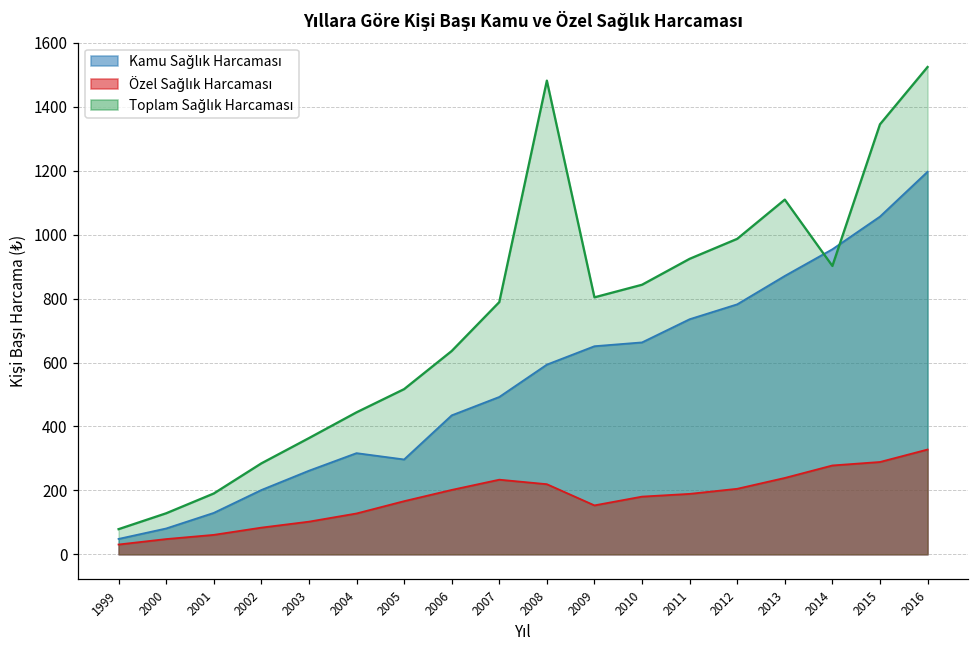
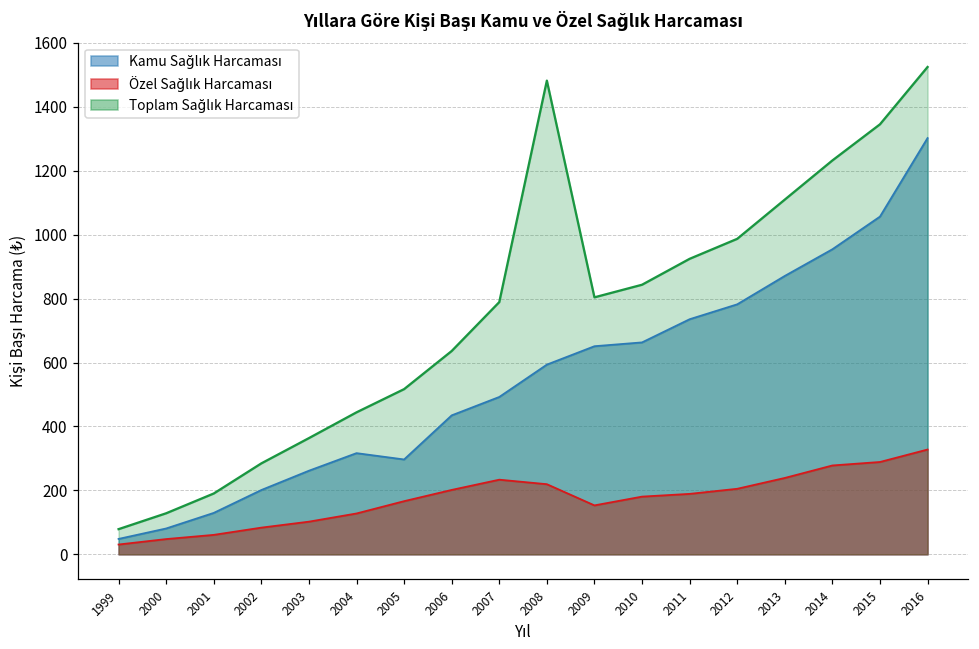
Toplam Sağlık Harcaması, 2014: 900 -> 1230
Kamu Sağlık Harcaması, 2016: 1200 -> 1300
